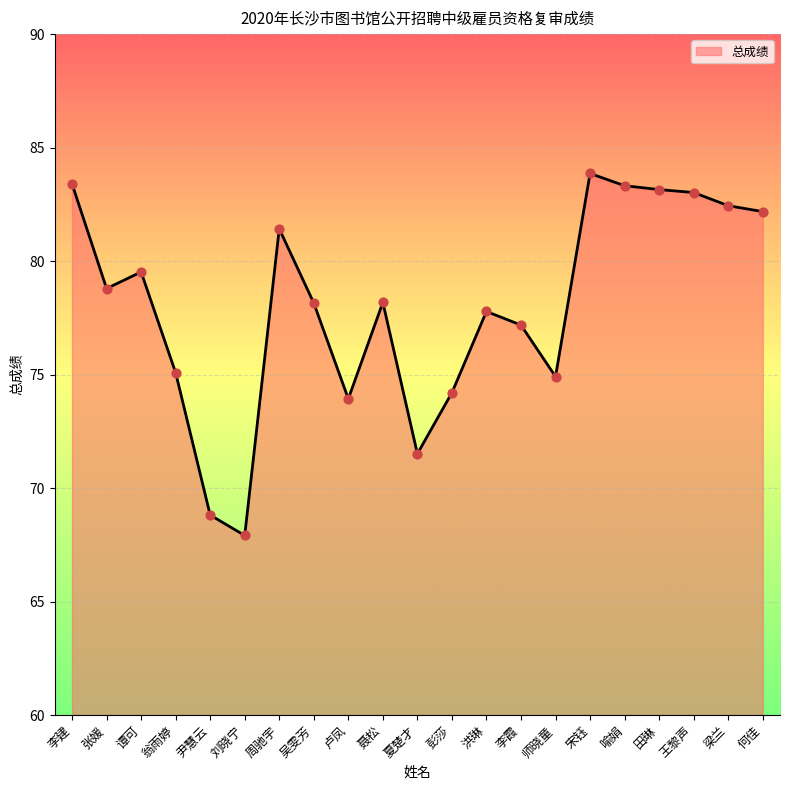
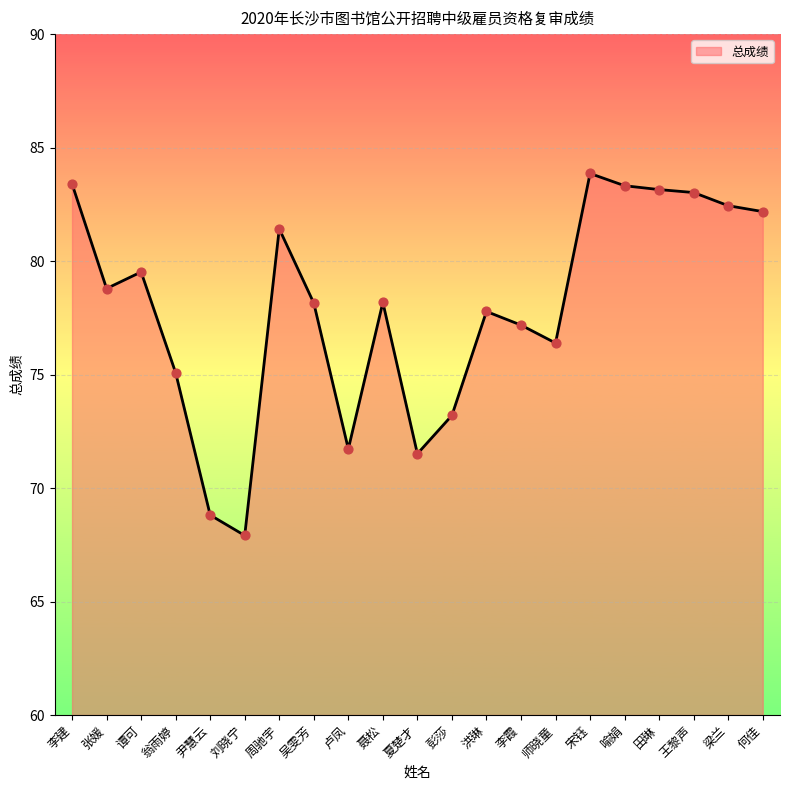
卢凤: 73.9 -> 71.7
彭莎: 74.2 -> 73.2
师晓童: 74.9 -> 76.4
